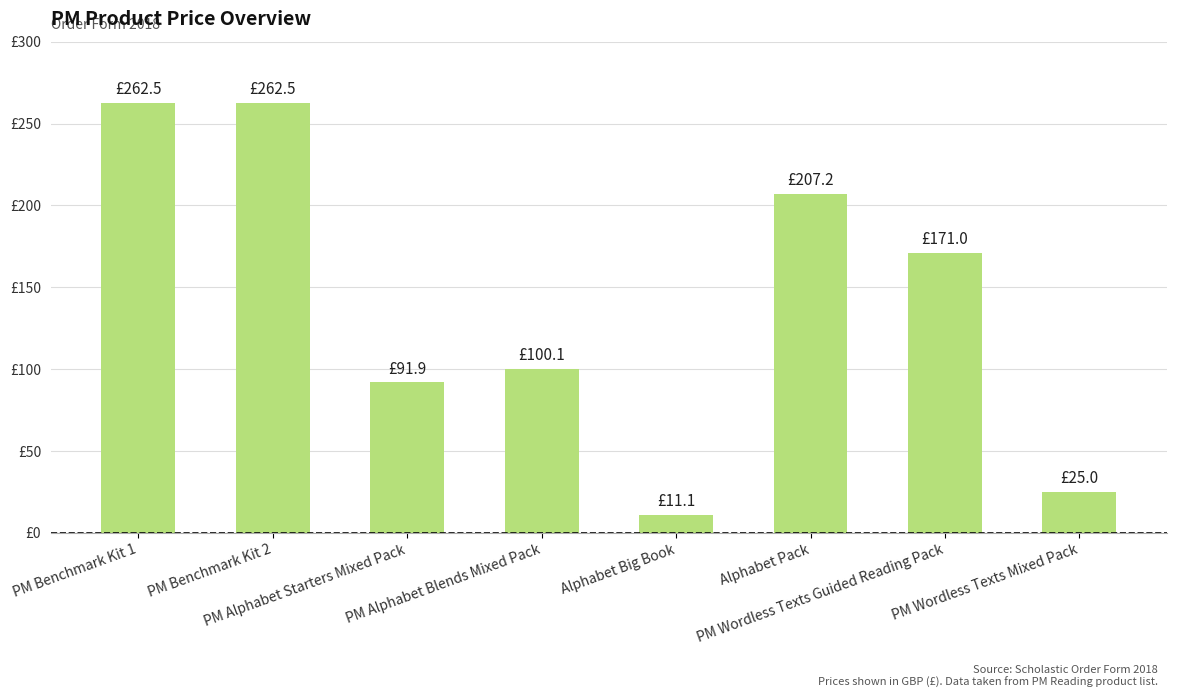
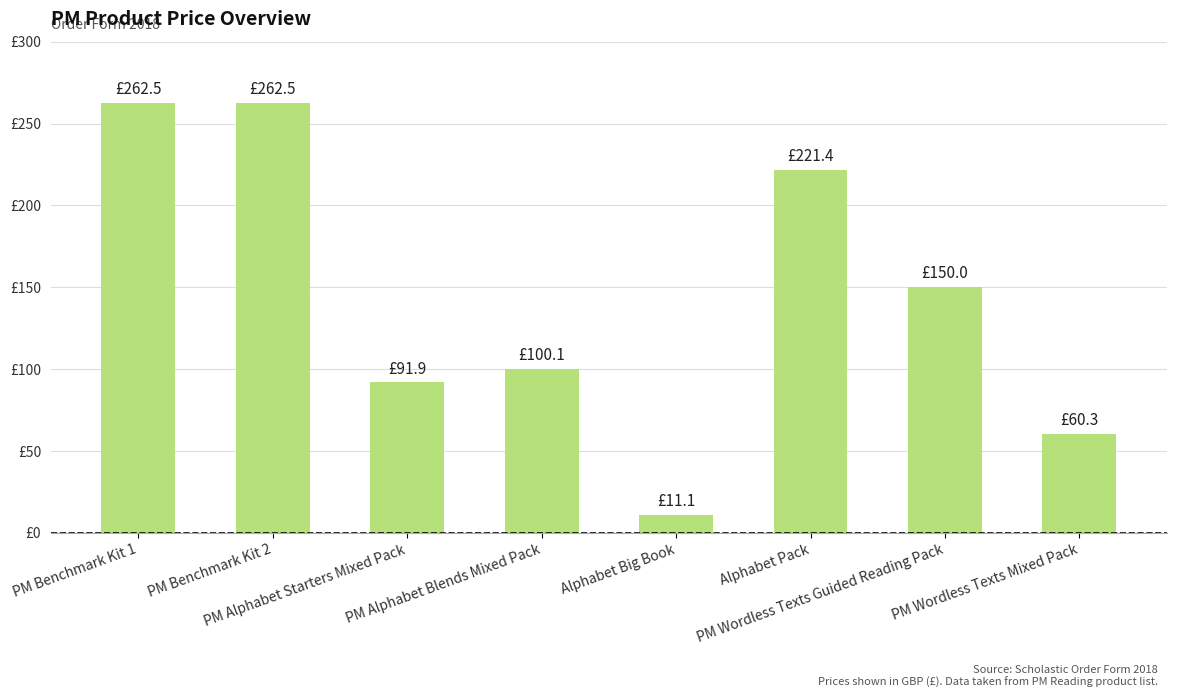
Alphabet Pack: £207.2 -> £221.4
PM Wordless Texts Guided Reading Pack: £171.0 -> £150.0
PM Wordless Texts Mixed Pack: £25.0 -> £60.3
